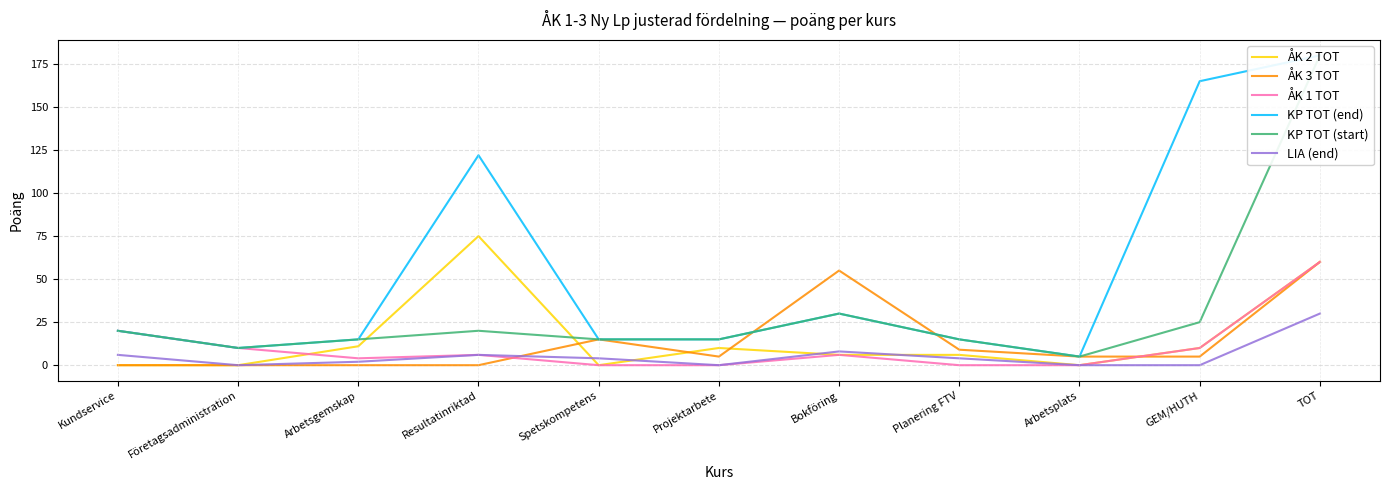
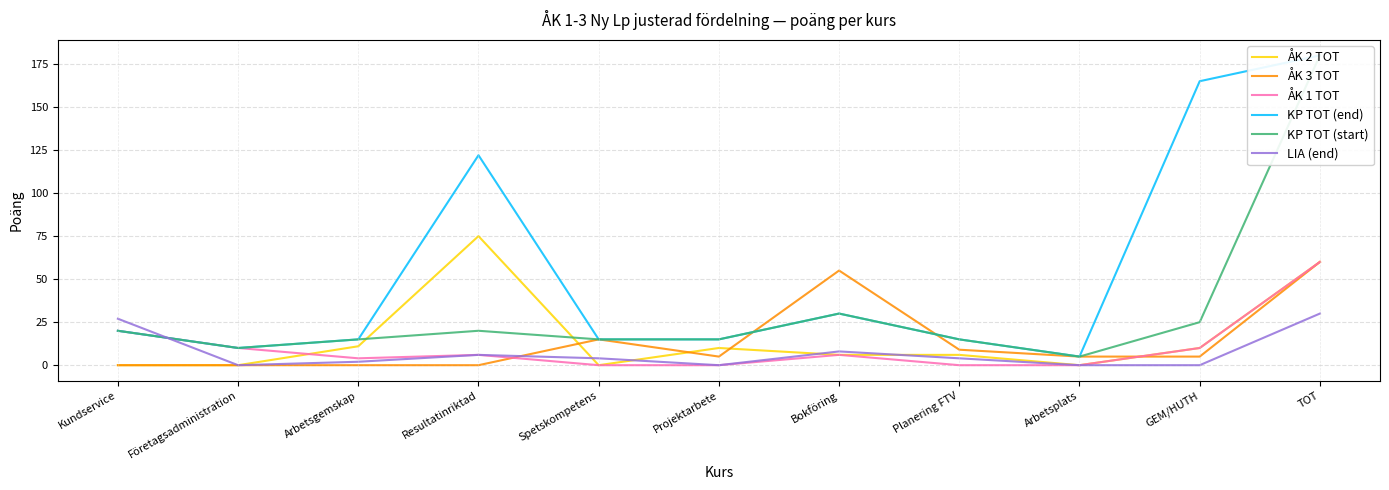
LIA (end), Kundservice: 6 -> 27
